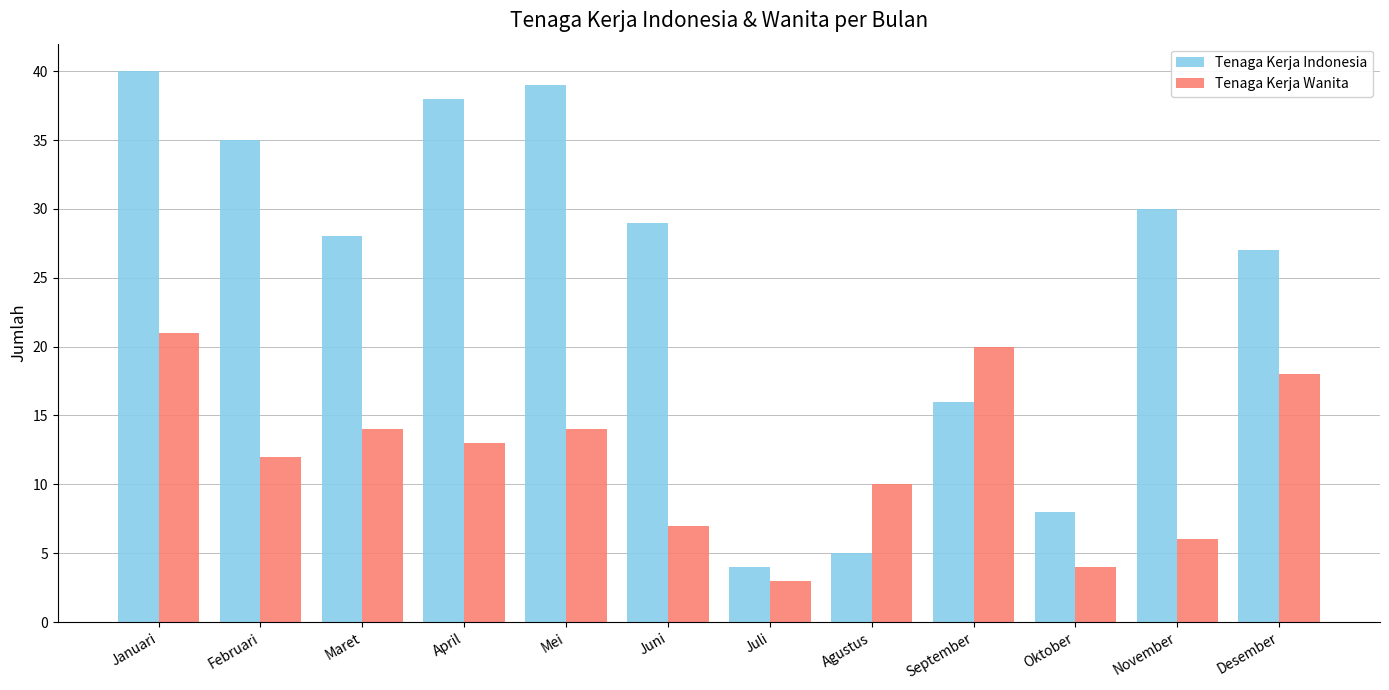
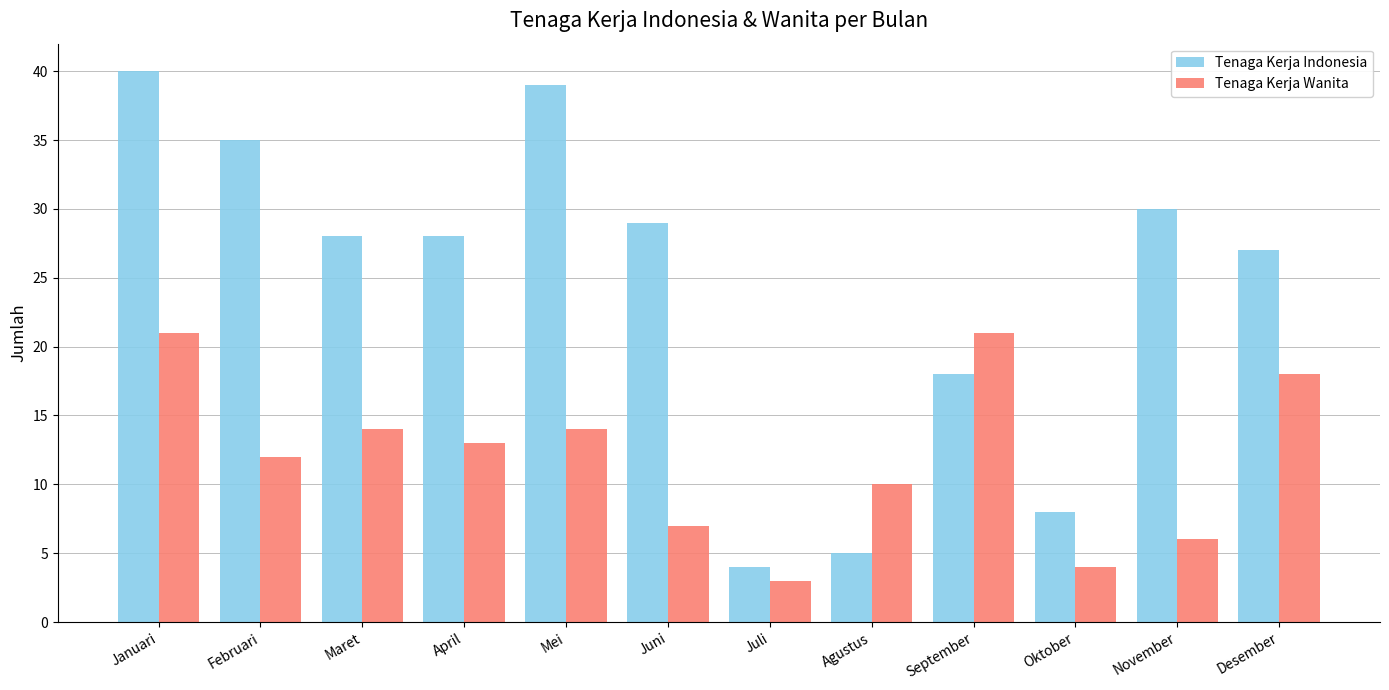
Tenaga Kerja Indonesia, April: 38 -> 28
Tenaga Kerja Indonesia, September: 16 -> 18
Tenaga Kerja Wanita, September: 20 -> 21
